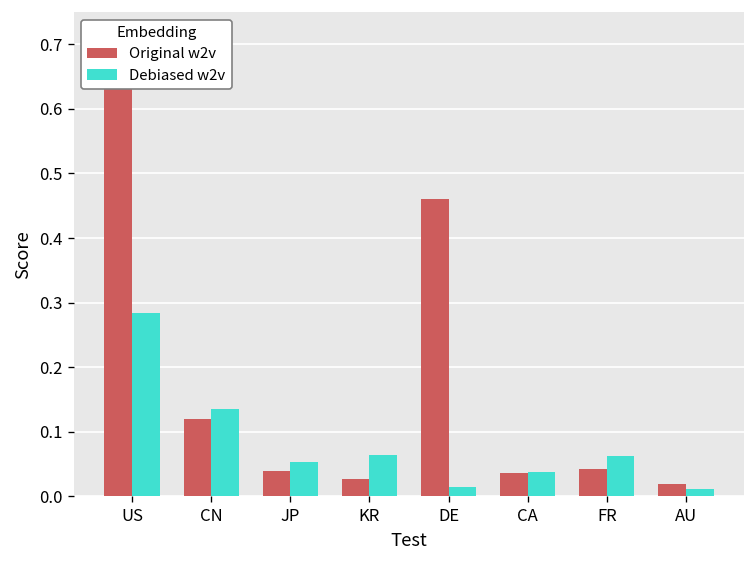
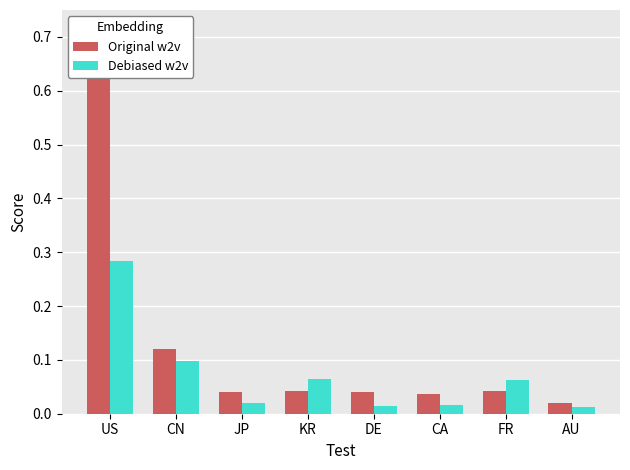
Debiased w2v, CN: 0.14 -> 0.10
Debiased w2v, JP: 0.05 -> 0.02
Original w2v, KR: 0.03 -> 0.04
Original w2v, DE: 0.46 -> 0.04
Debiased w2v, CA: 0.04 -> 0.02
